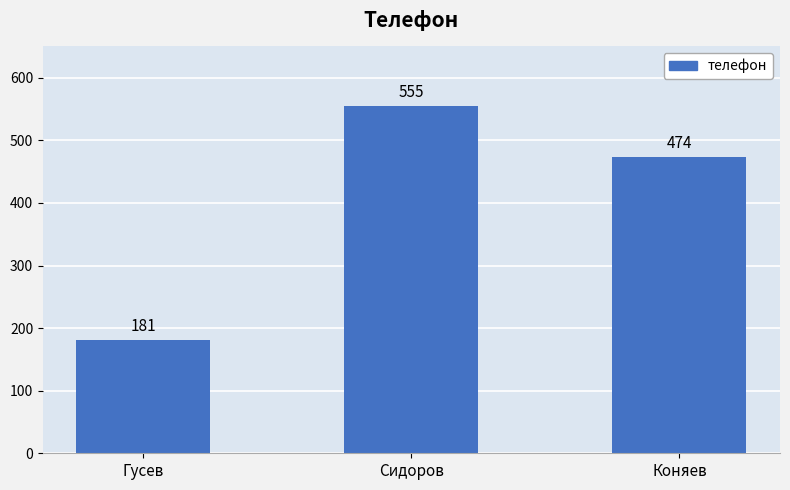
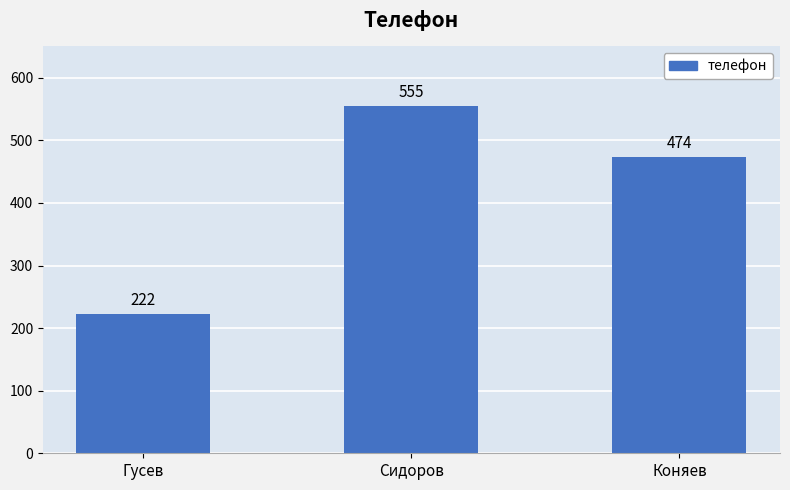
Гусев: 181 -> 222
